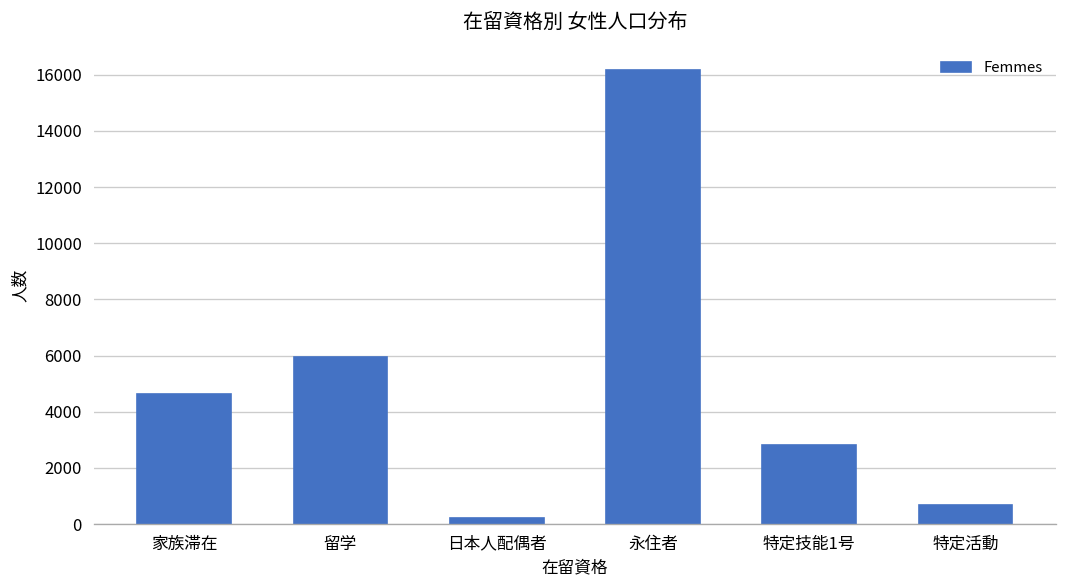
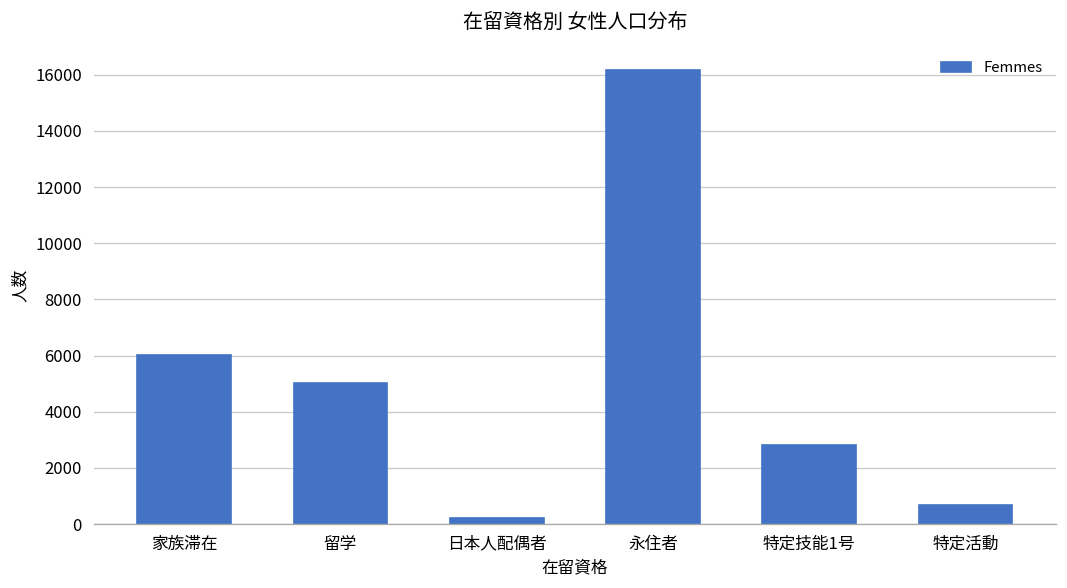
家族滞在: 4600 -> 6000
留学: 5900 -> 5000
